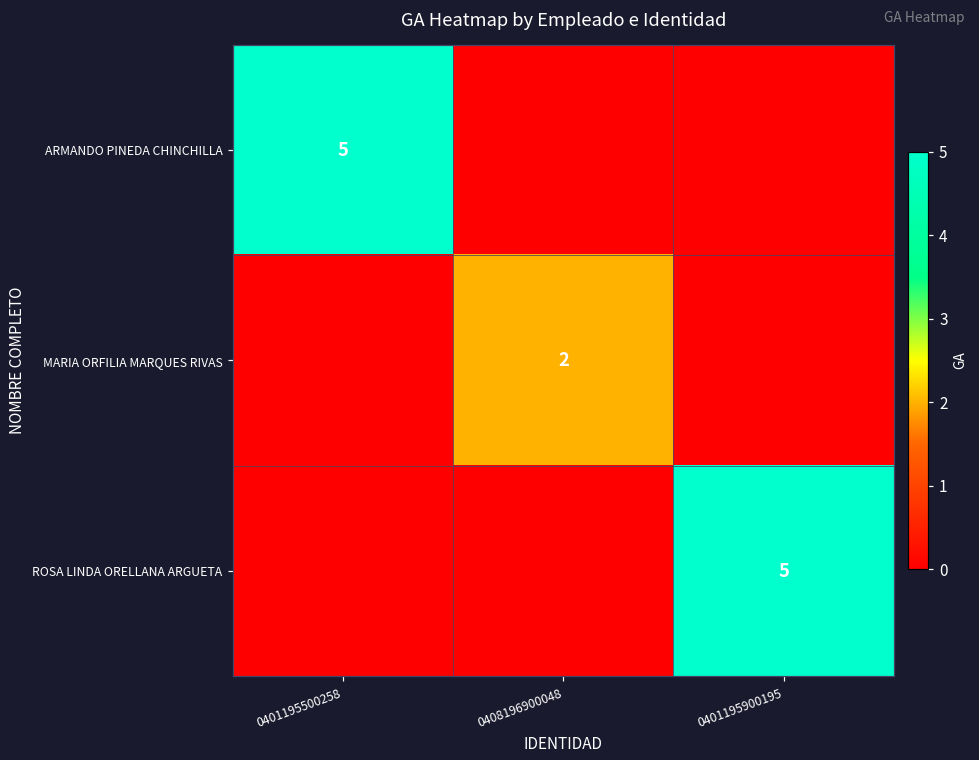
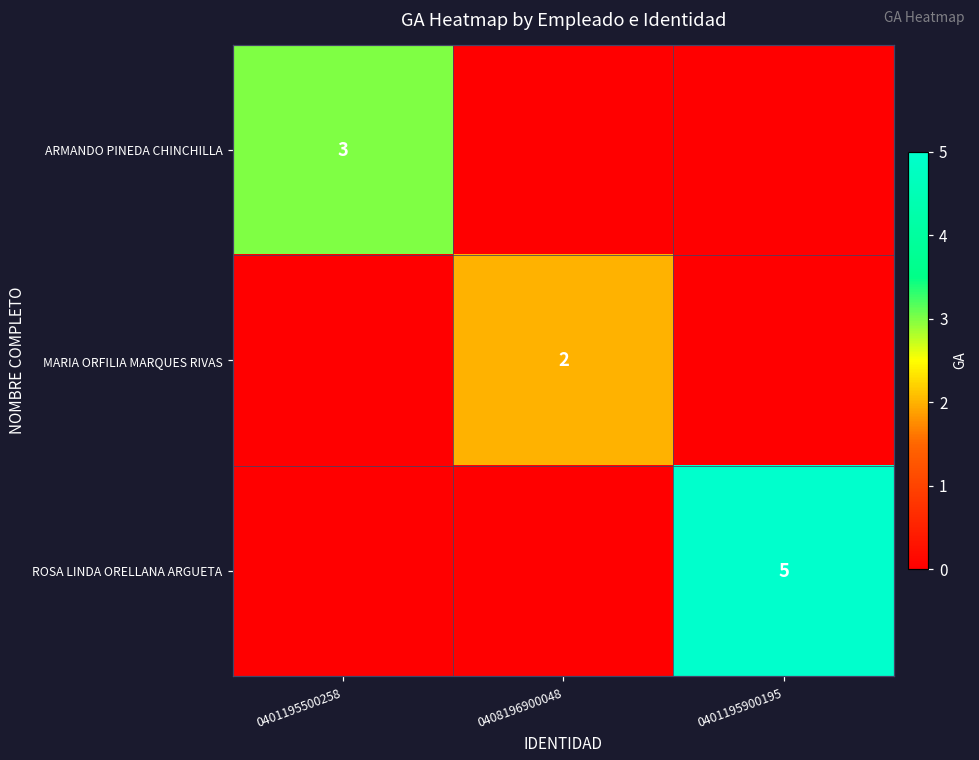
ARMANDO PINEDA CHINCHILLA, 0401195500258: 5 -> 3
